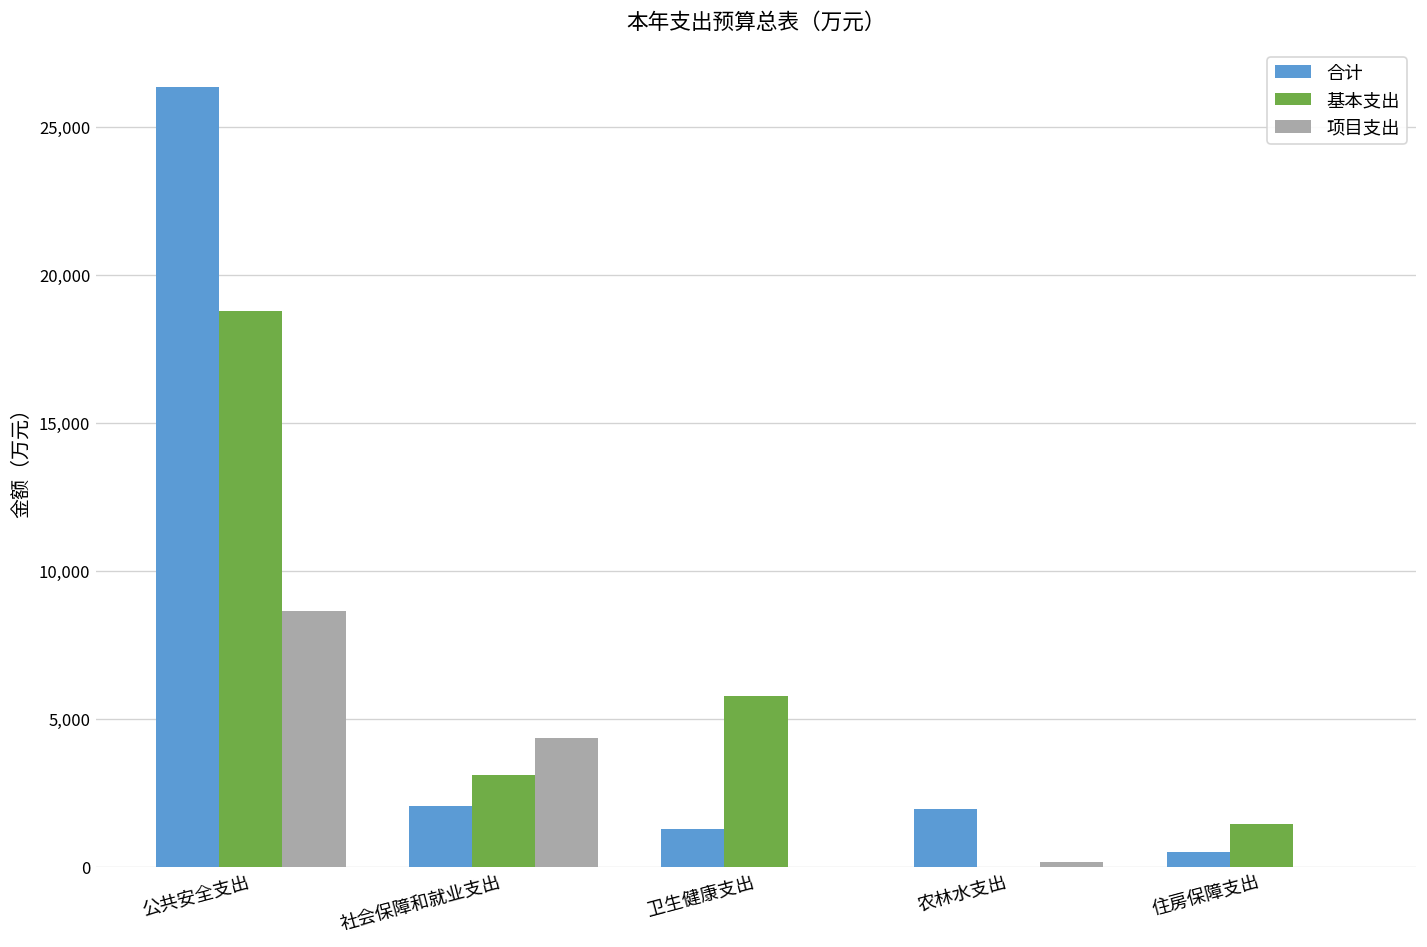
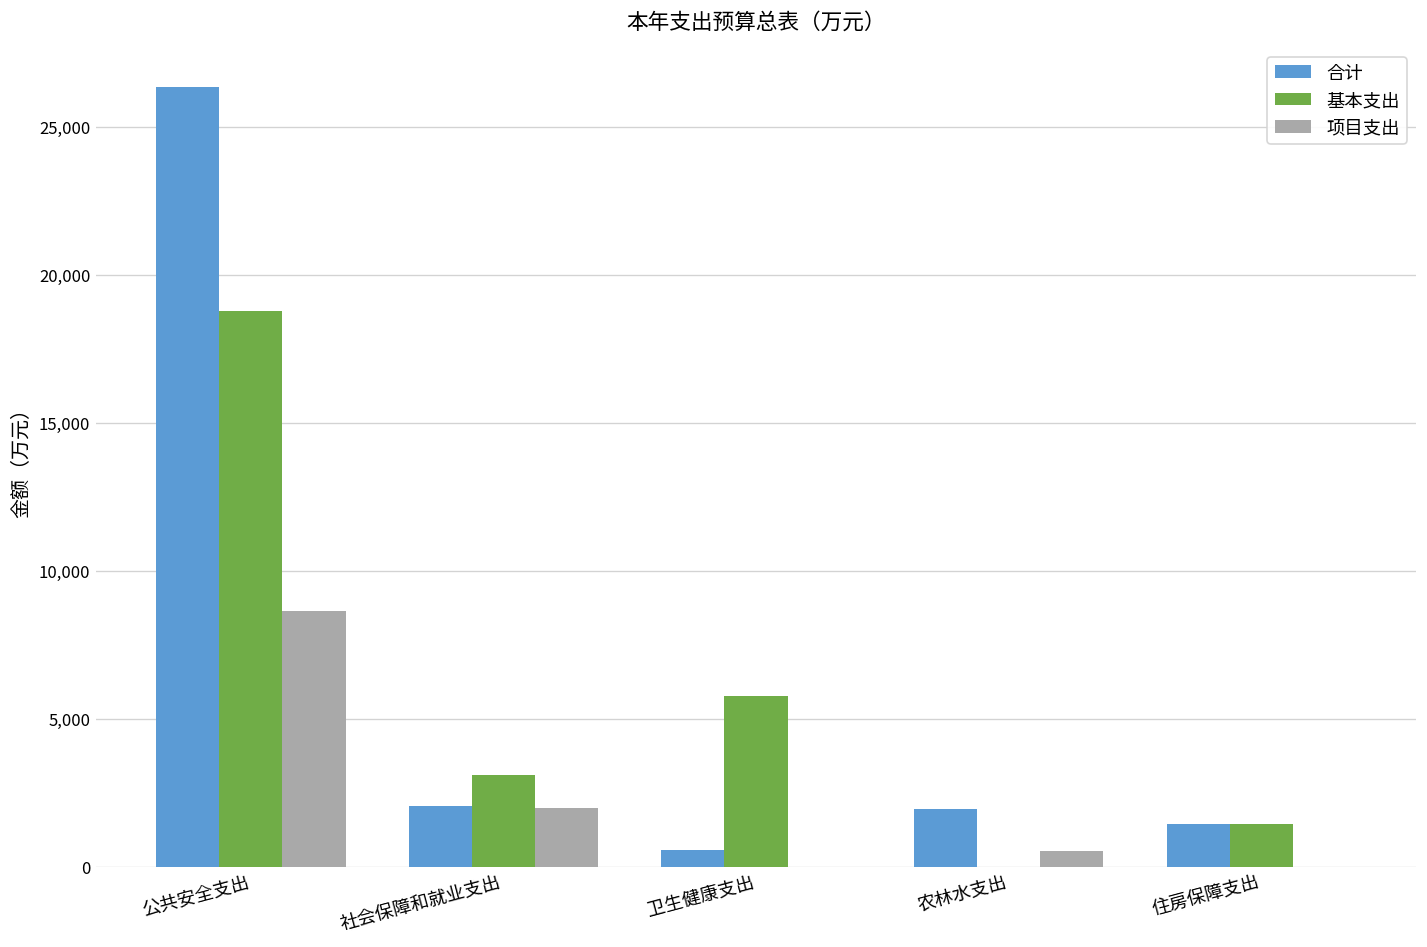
项目支出, 社会保障和就业支出: 4,400 -> 2,000
合计, 卫生健康支出: 1,300 -> 600
项目支出, 农林水支出: 200 -> 500
合计, 住房保障支出: 500 -> 1,500
